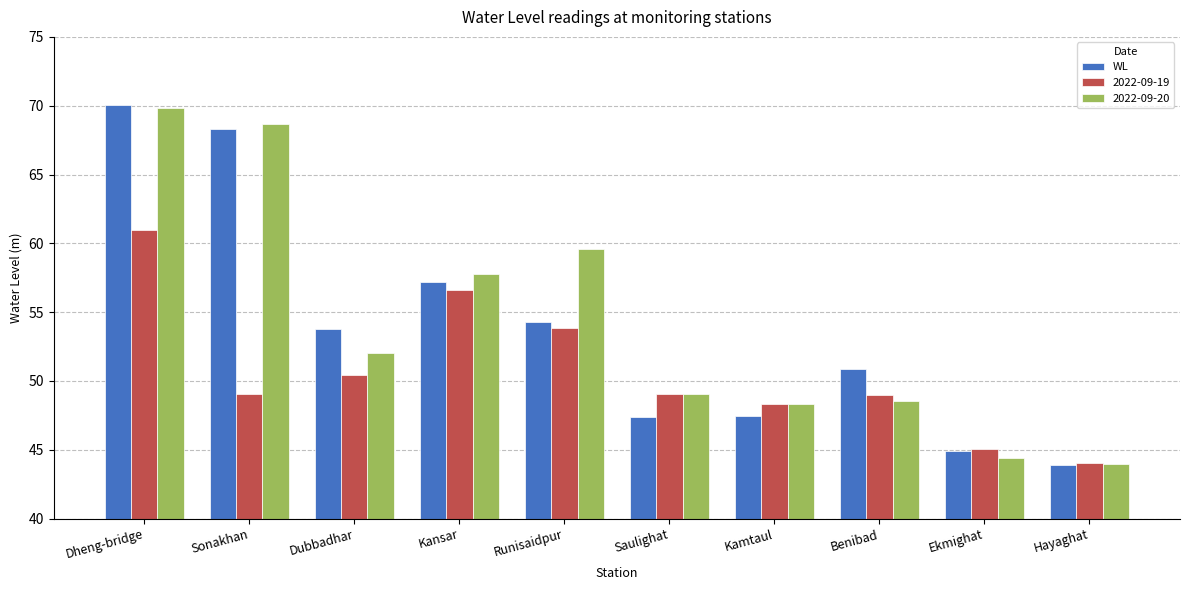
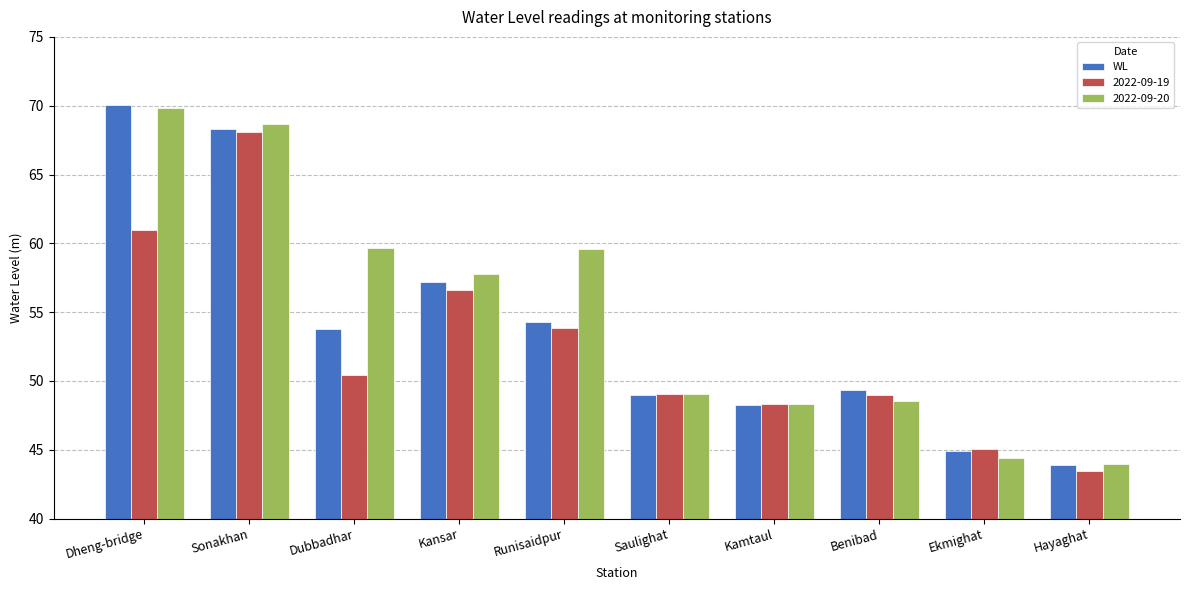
2022-09-19, Sonakhan: 49.1 -> 68.1
2022-09-20, Dubbadhar: 52.0 -> 59.7
WL, Saulighat: 47.4 -> 49.0
WL, Kamtaul: 47.4 -> 48.3
WL, Benibad: 50.9 -> 49.3
2022-09-19, Hayaghat: 44.0 -> 43.4
